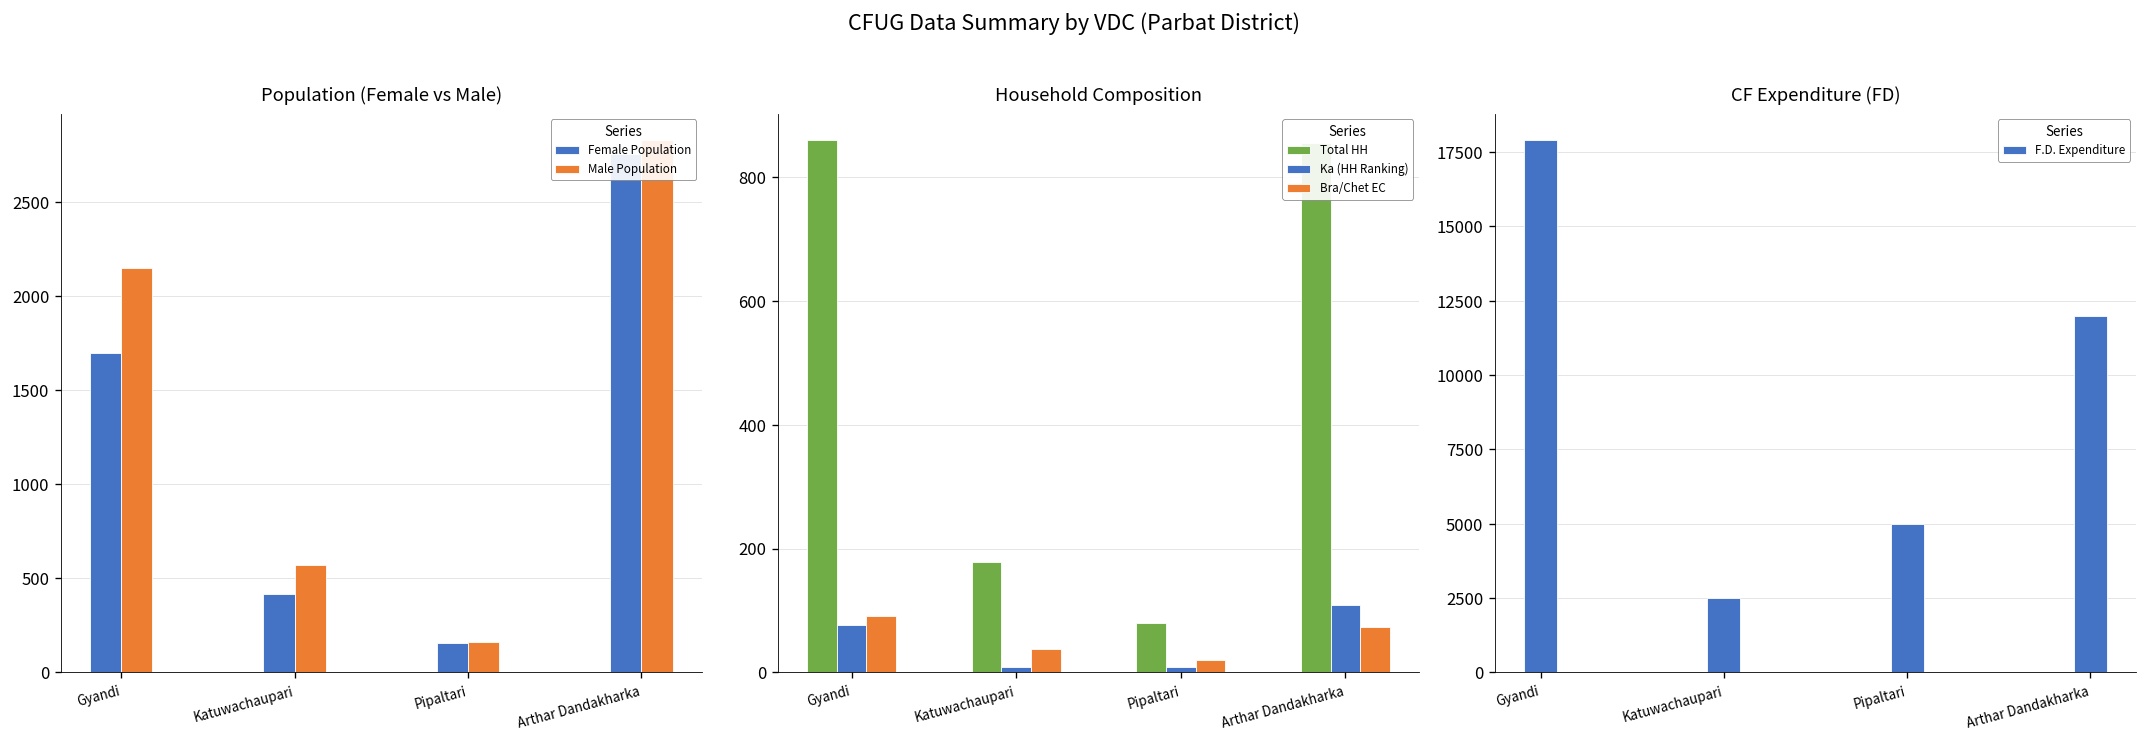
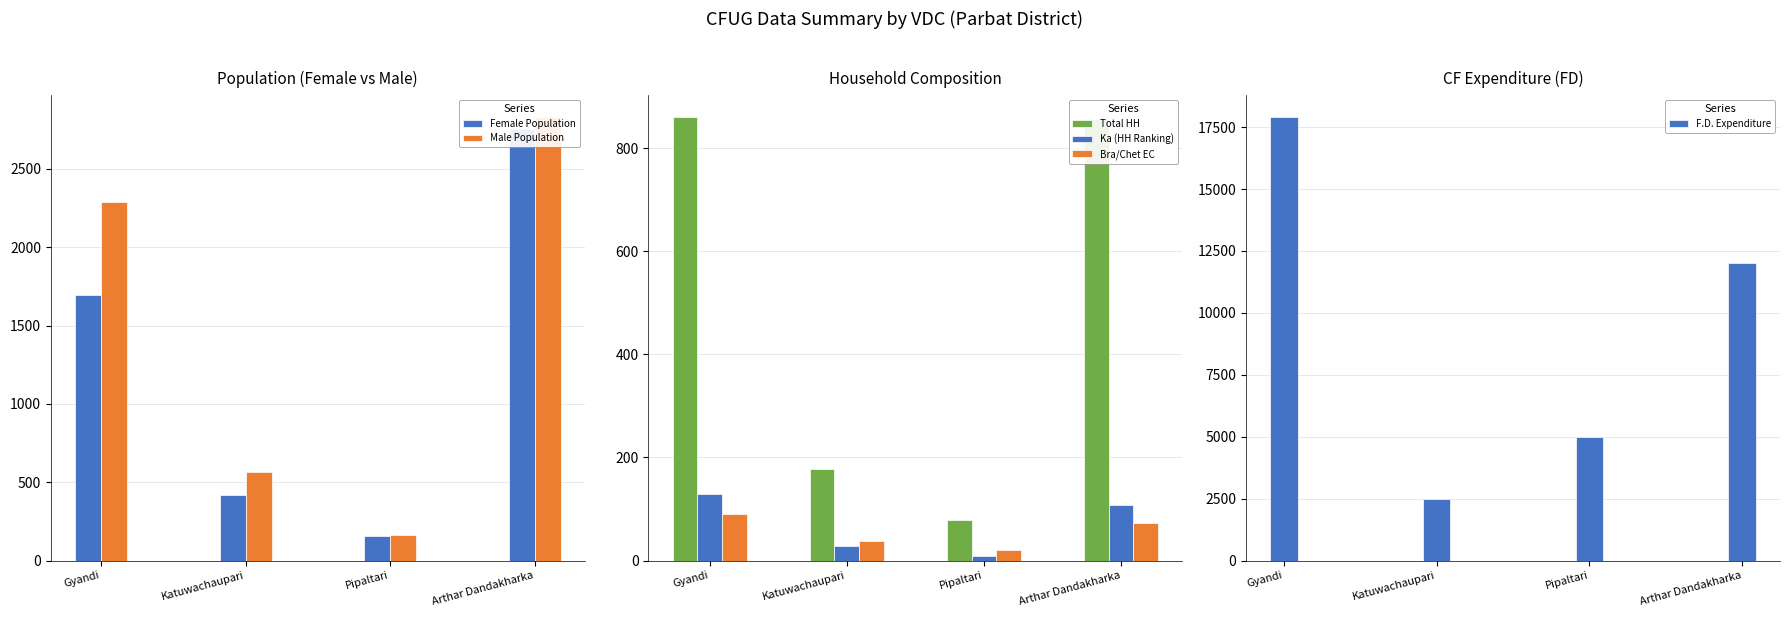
Population (Female vs Male), Male Population, Gyandi: 2150 -> 2290
Household Composition, Ka (HH Ranking), Gyandi: 80 -> 130
Household Composition, Ka (HH Ranking), Katuwachaupari: 10 -> 30
